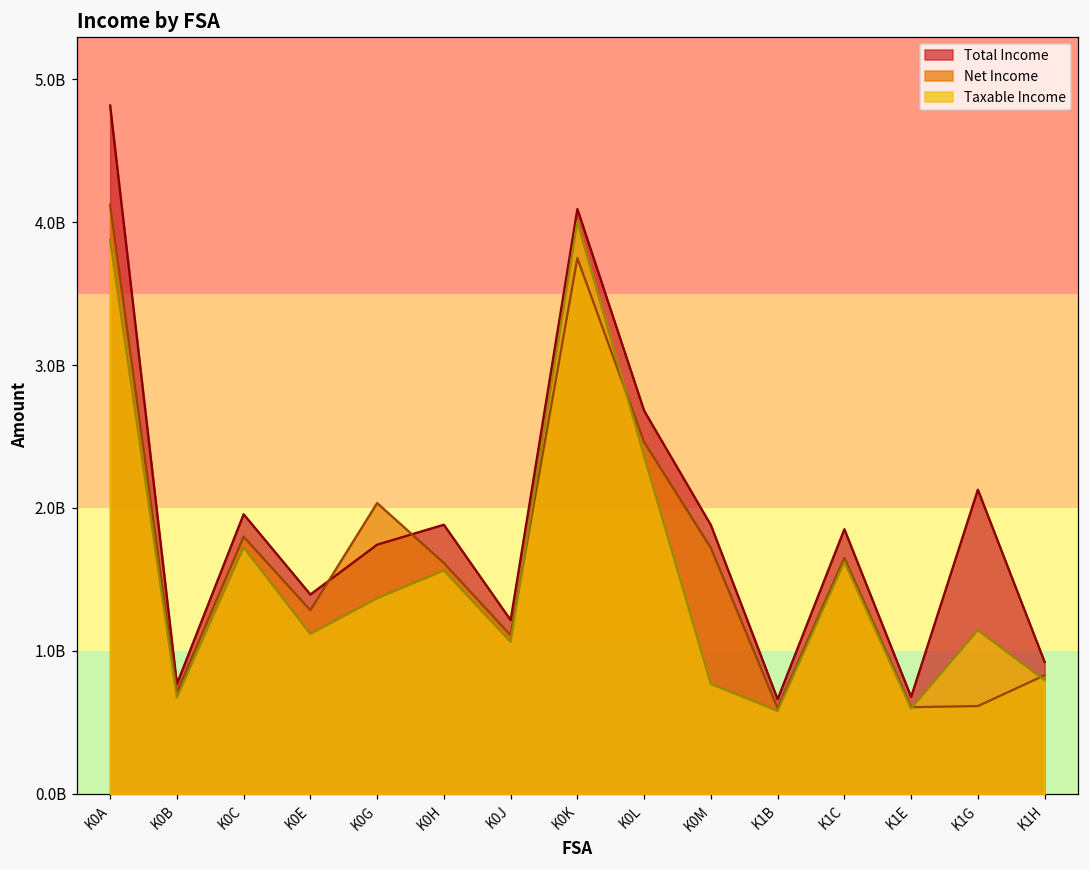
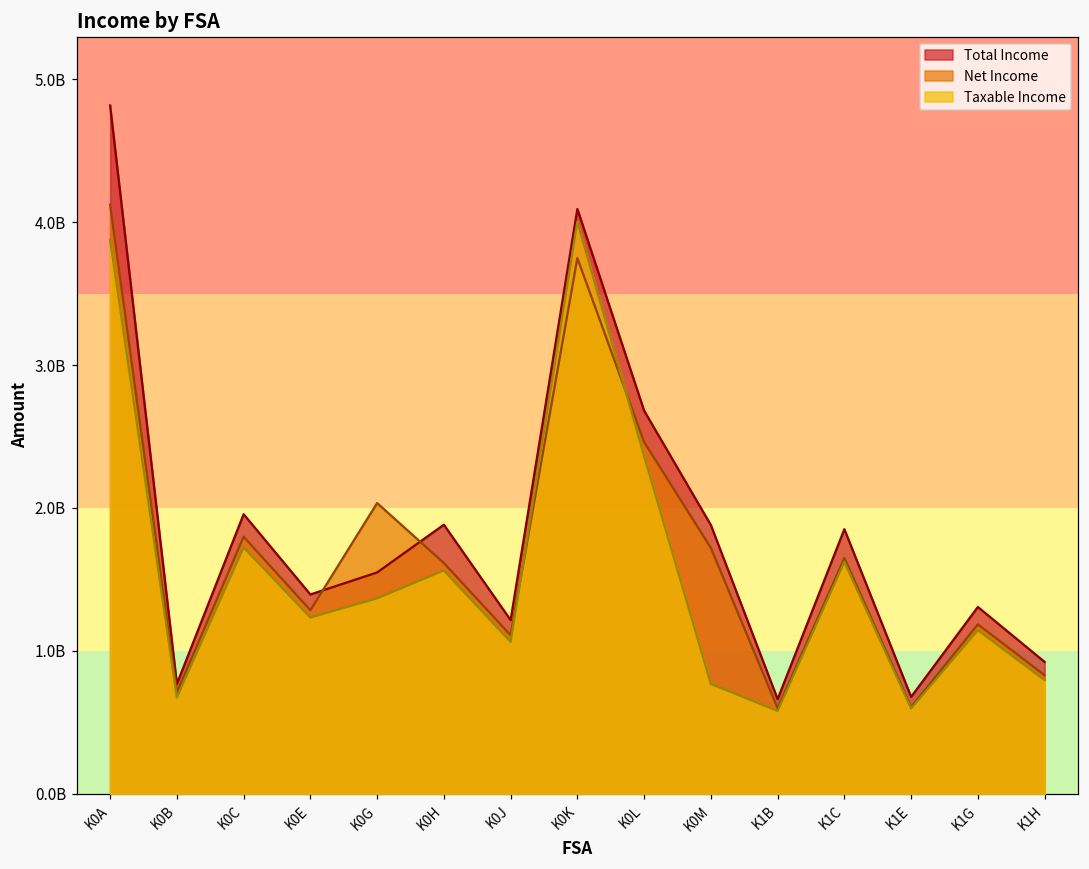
Taxable Income, K0E: 1120000000 -> 1230000000
Total Income, K0G: 1740000000 -> 1550000000
Total Income, K1G: 2130000000 -> 1310000000
Net Income, K1G: 610000000 -> 1190000000
